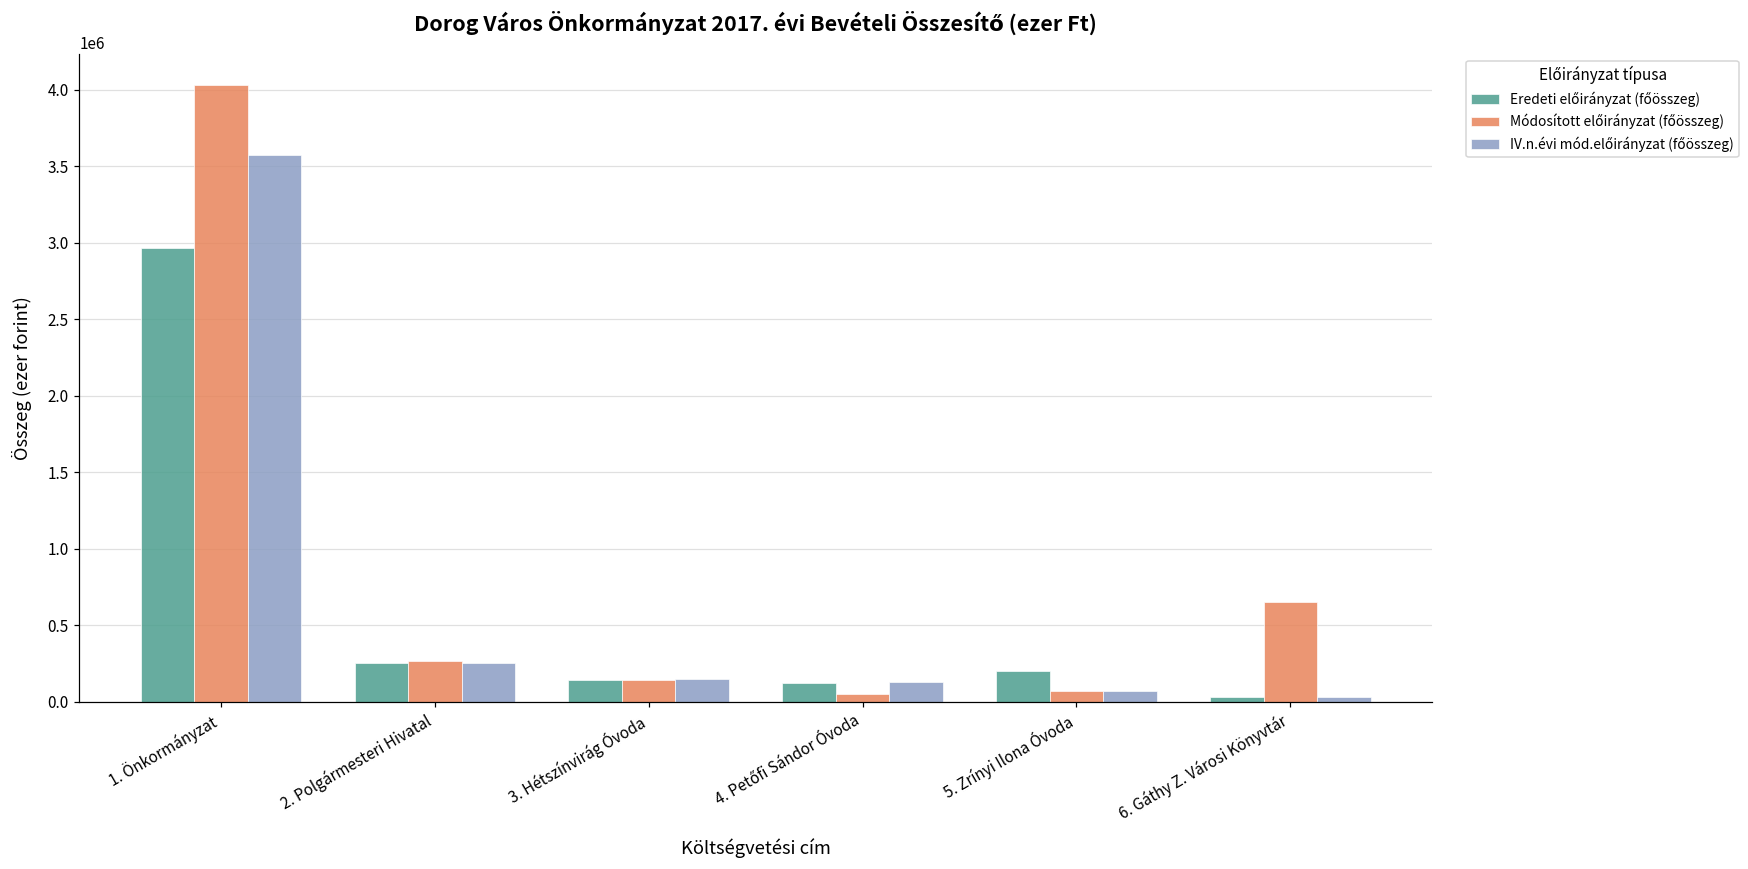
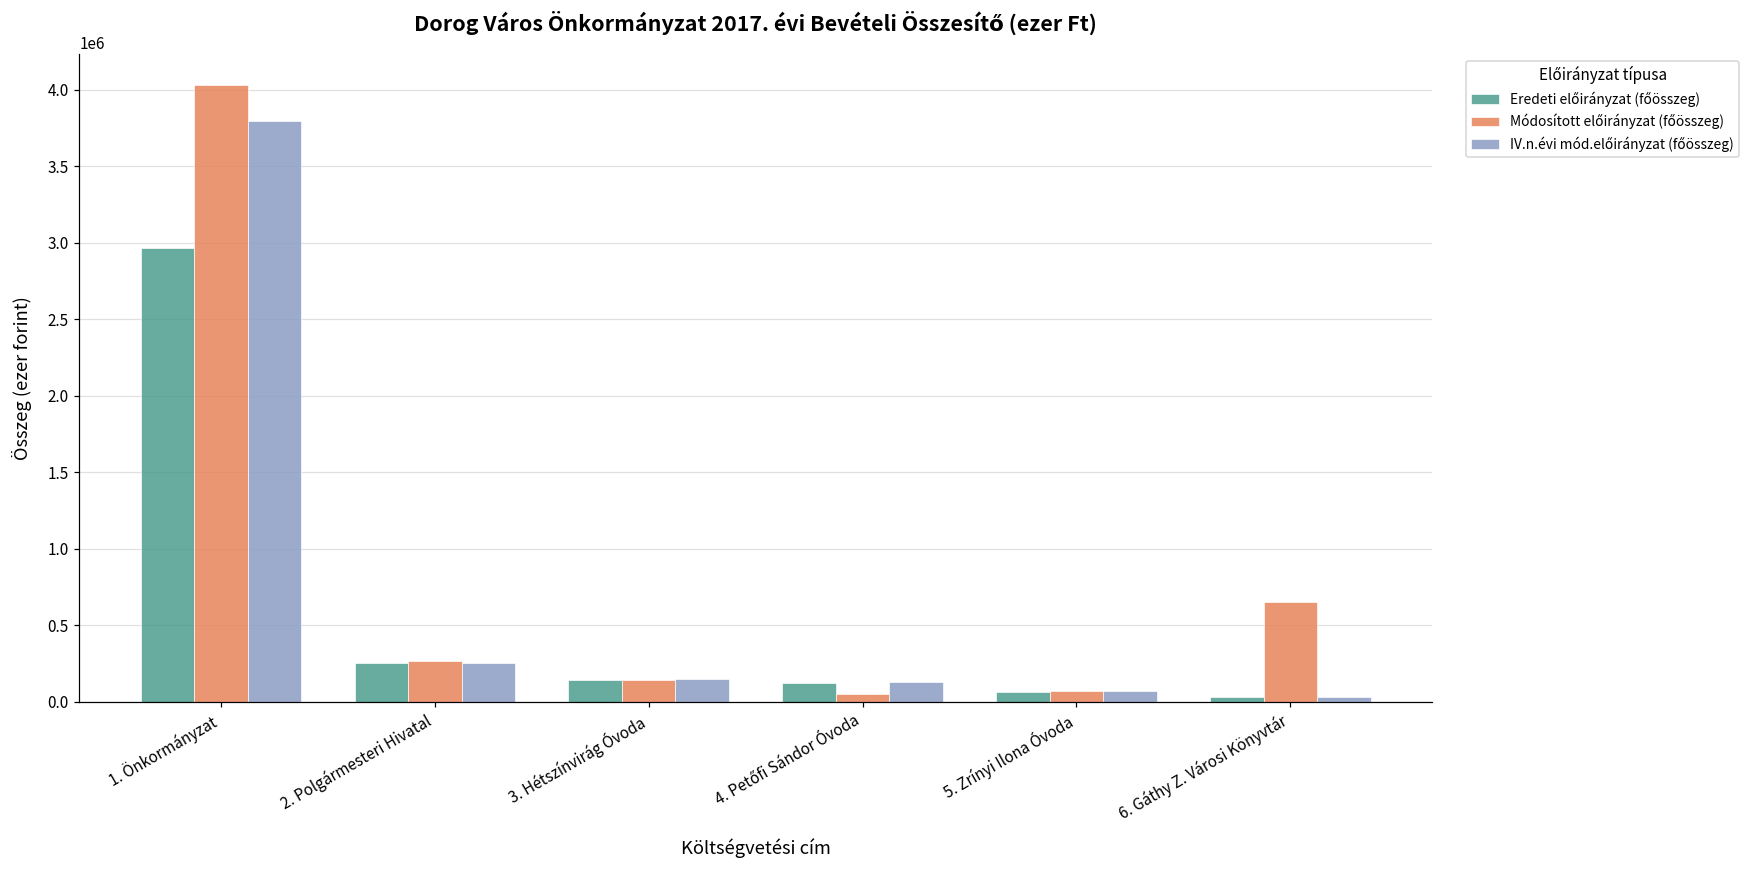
IV.n.évi mód.előirányzat (főösszeg), 1. Önkormányzat: 3570000 -> 3790000
Eredeti előirányzat (főösszeg), 5. Zrínyi Ilona Óvoda: 200000 -> 60000
